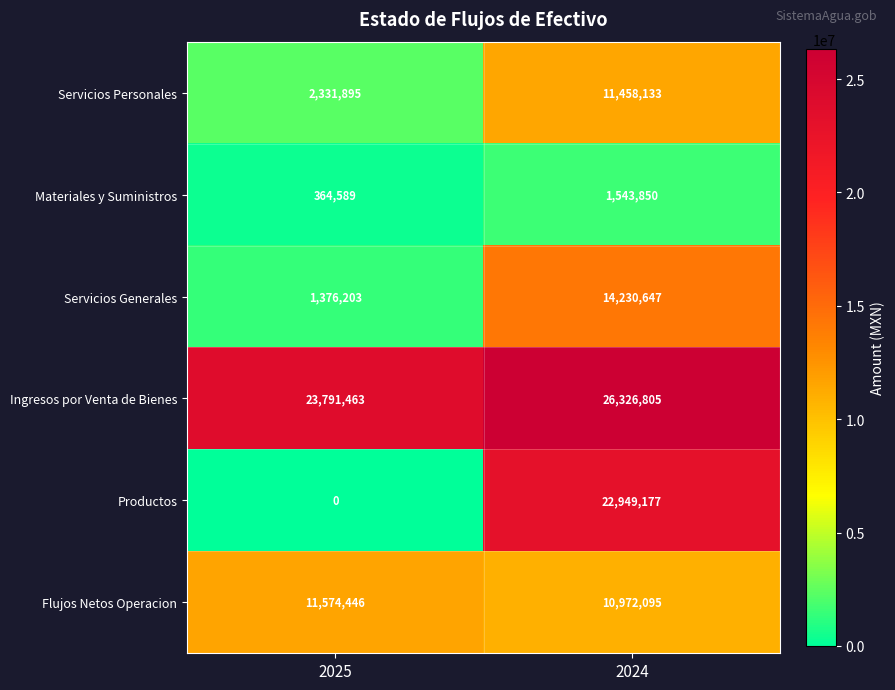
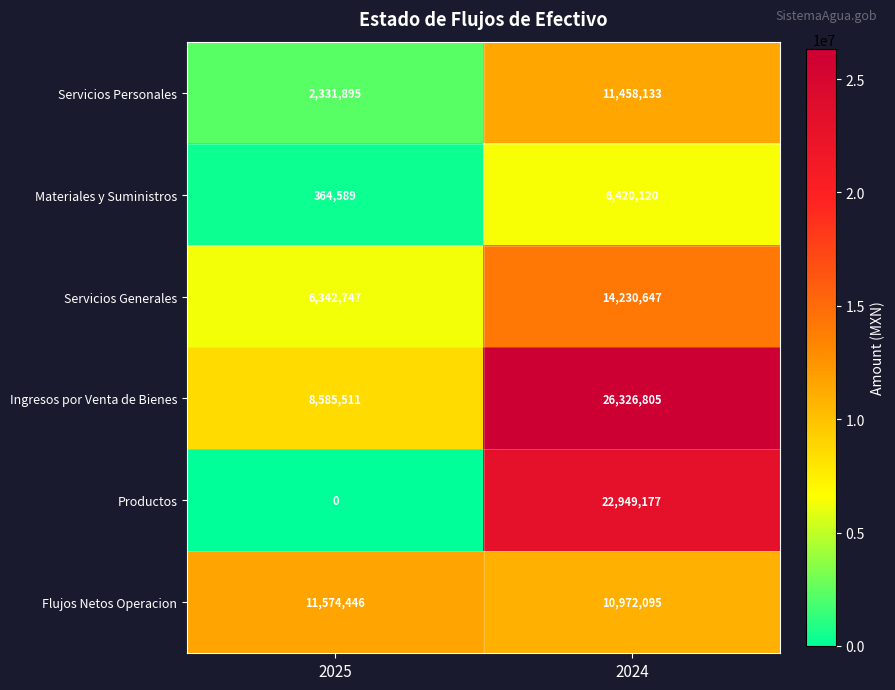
Materiales y Suministros, 2024: 1,543,850 -> 6,420,120
Servicios Generales, 2025: 1,376,203 -> 6,342,747
Ingresos por Venta de Bienes, 2025: 23,791,463 -> 8,585,511
